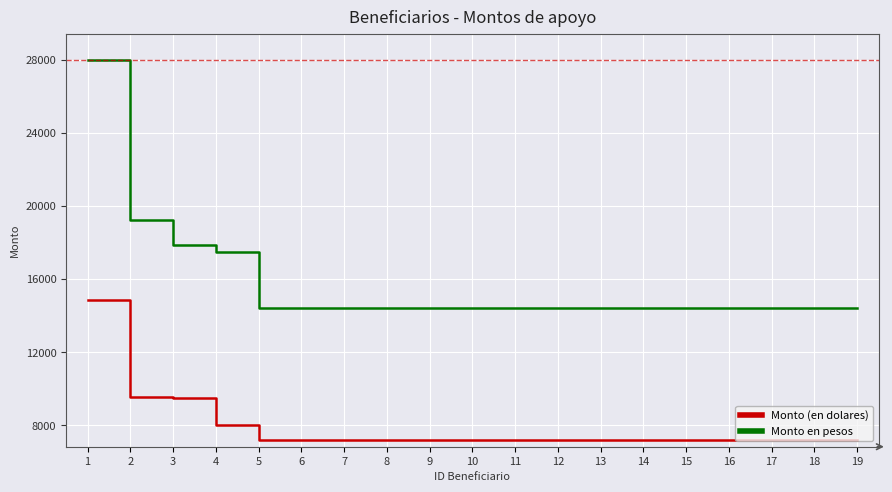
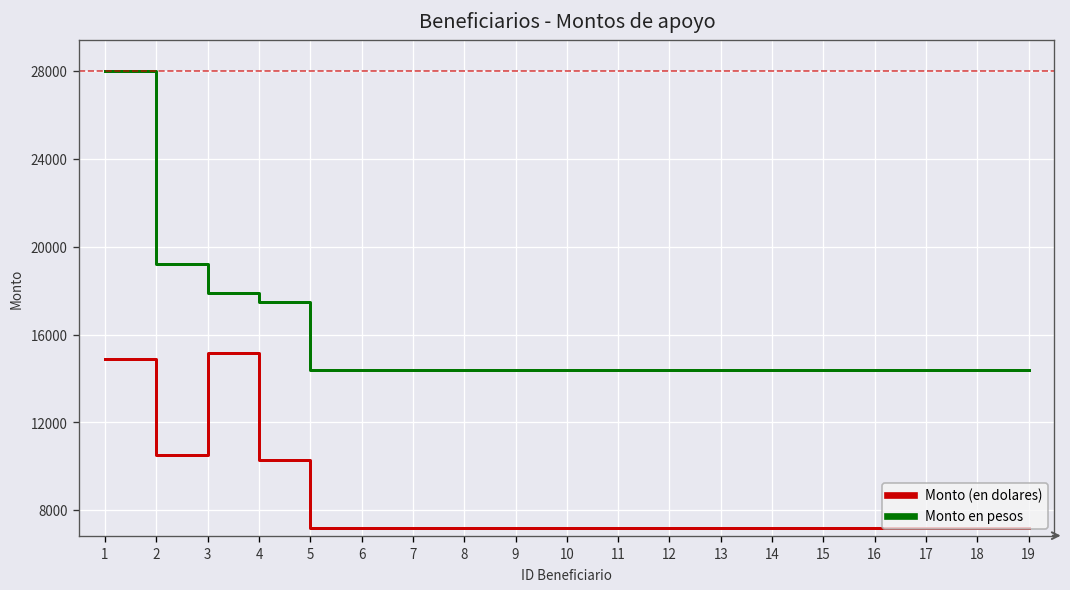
Monto (en dolares), 2: 9600 -> 10500
Monto (en dolares), 3: 9500 -> 15200
Monto (en dolares), 4: 8000 -> 10300
